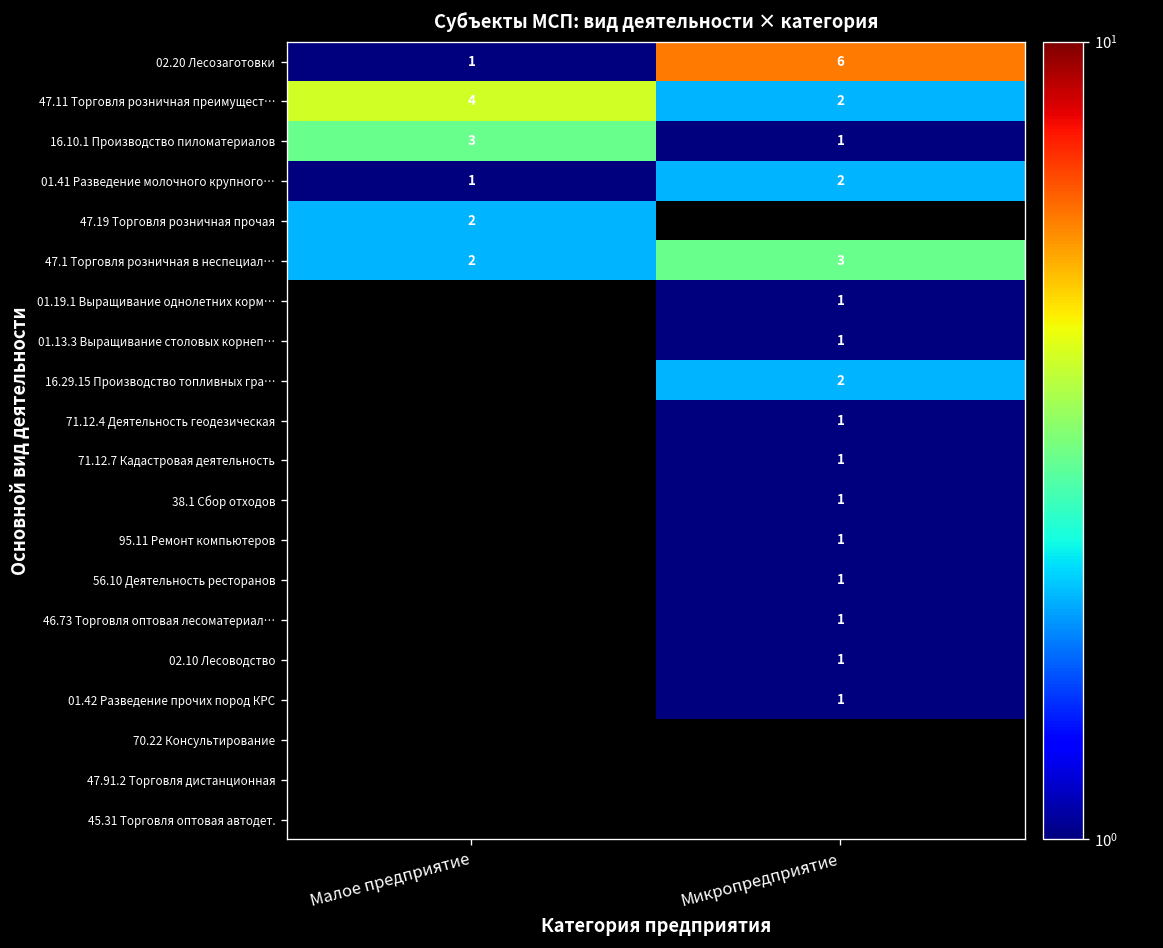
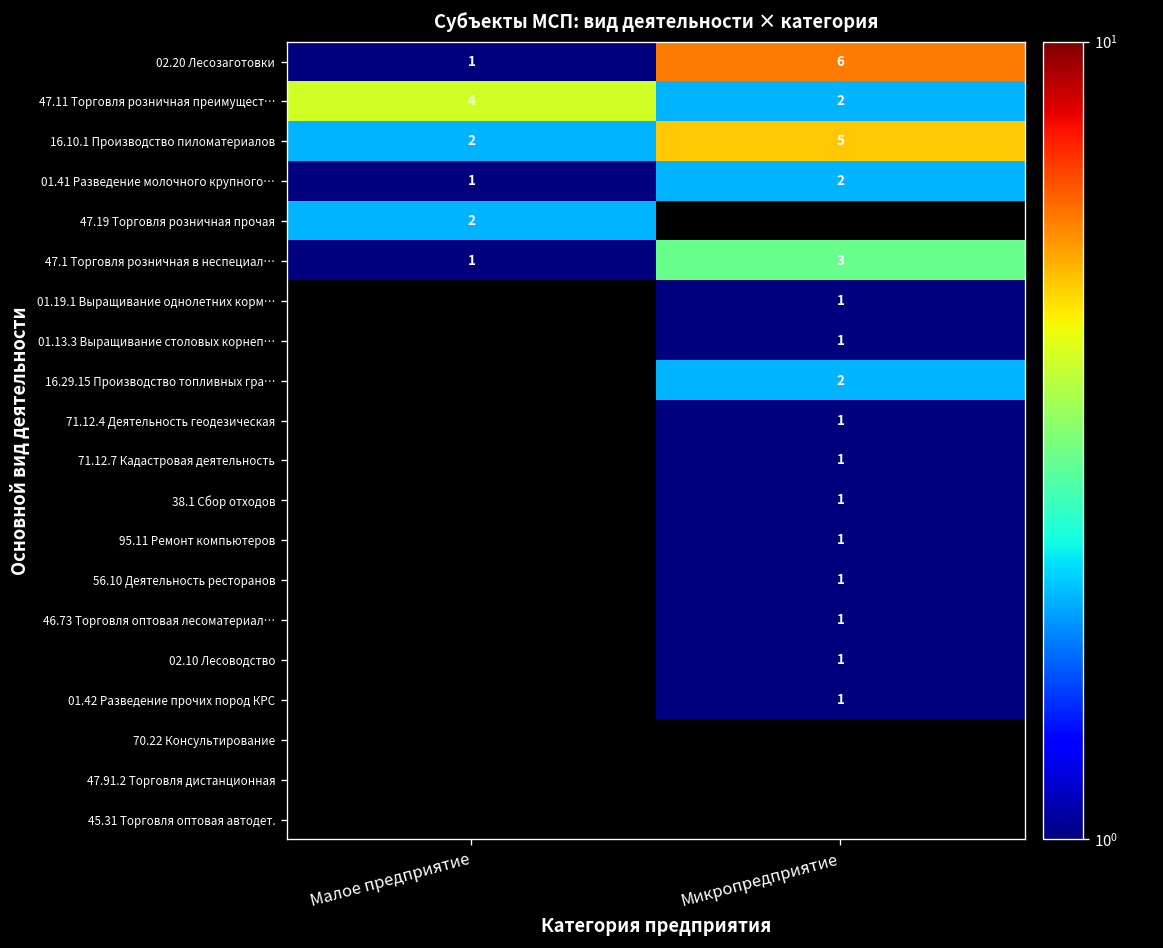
16.10.1 Производство пиломатериалов, Малое предприятие: 3 -> 2
16.10.1 Производство пиломатериалов, Микропредприятие: 1 -> 5
47.1 Торговля розничная в неспециал…, Малое предприятие: 2 -> 1
